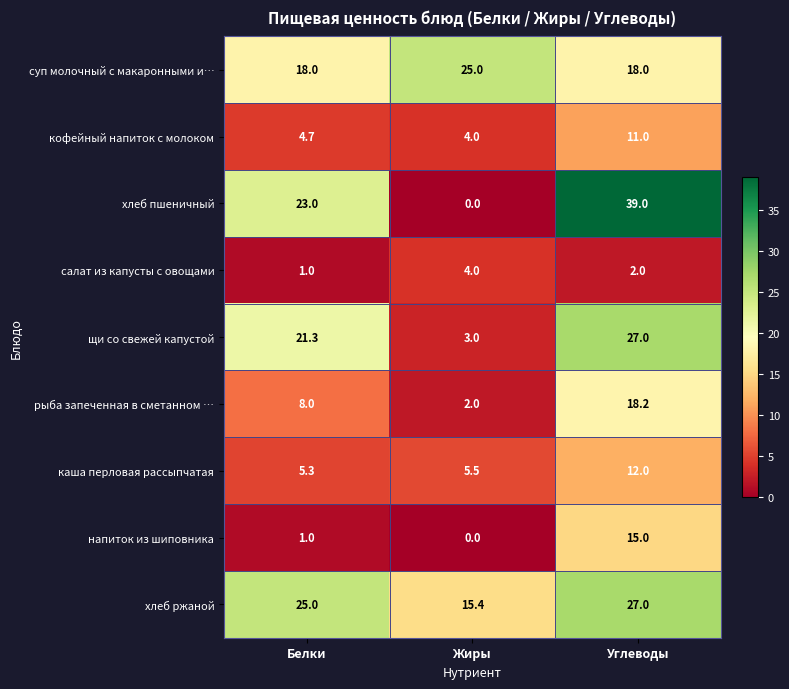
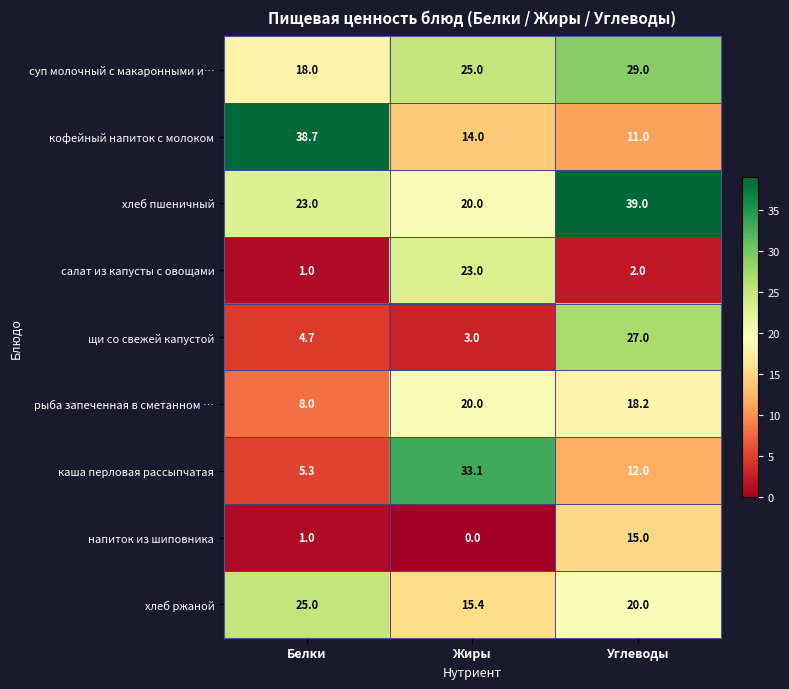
суп молочный с макаронными и…, Углеводы: 18.0 -> 29.0
кофейный напиток с молоком, Белки: 4.7 -> 38.7
кофейный напиток с молоком, Жиры: 4.0 -> 14.0
хлеб пшеничный, Жиры: 0.0 -> 20.0
салат из капусты с овощами, Жиры: 4.0 -> 23.0
щи со свежей капустой, Белки: 21.3 -> 4.7
рыба запеченная в сметанном …, Жиры: 2.0 -> 20.0
каша перловая рассыпчатая, Жиры: 5.5 -> 33.1
хлеб ржаной, Углеводы: 27.0 -> 20.0
